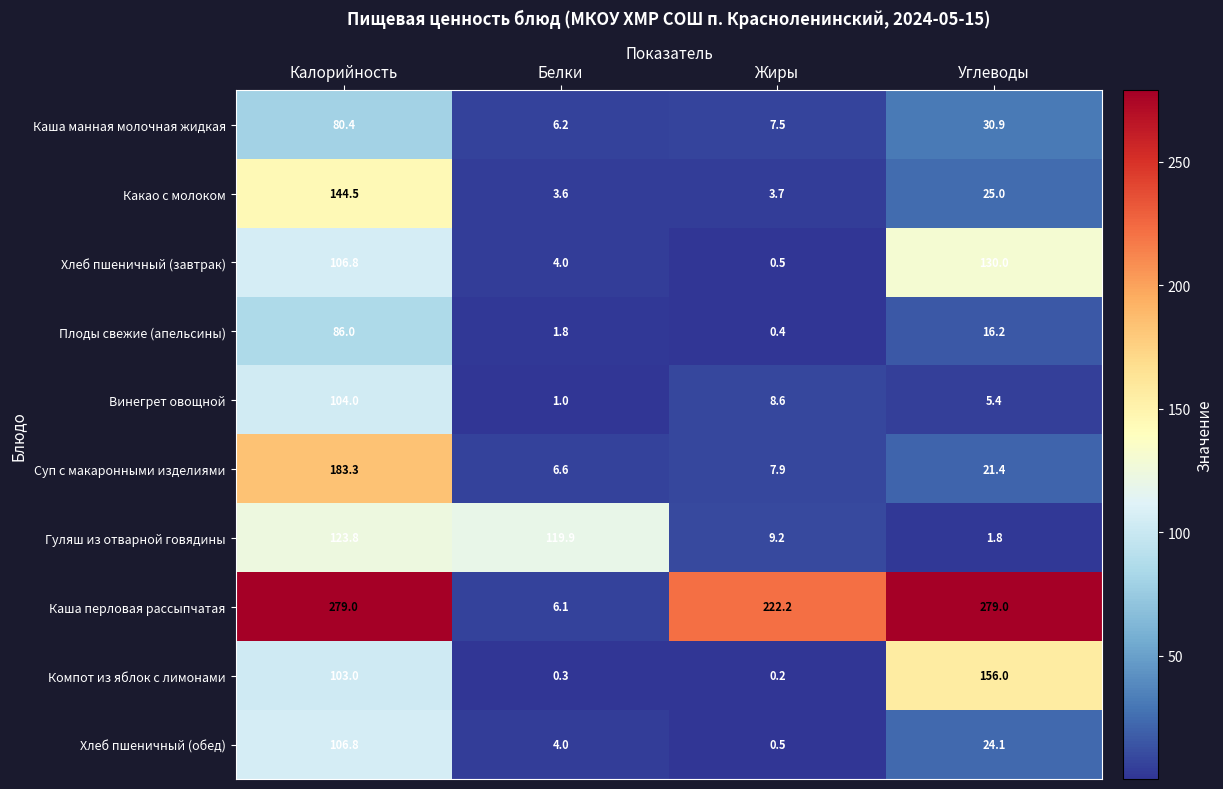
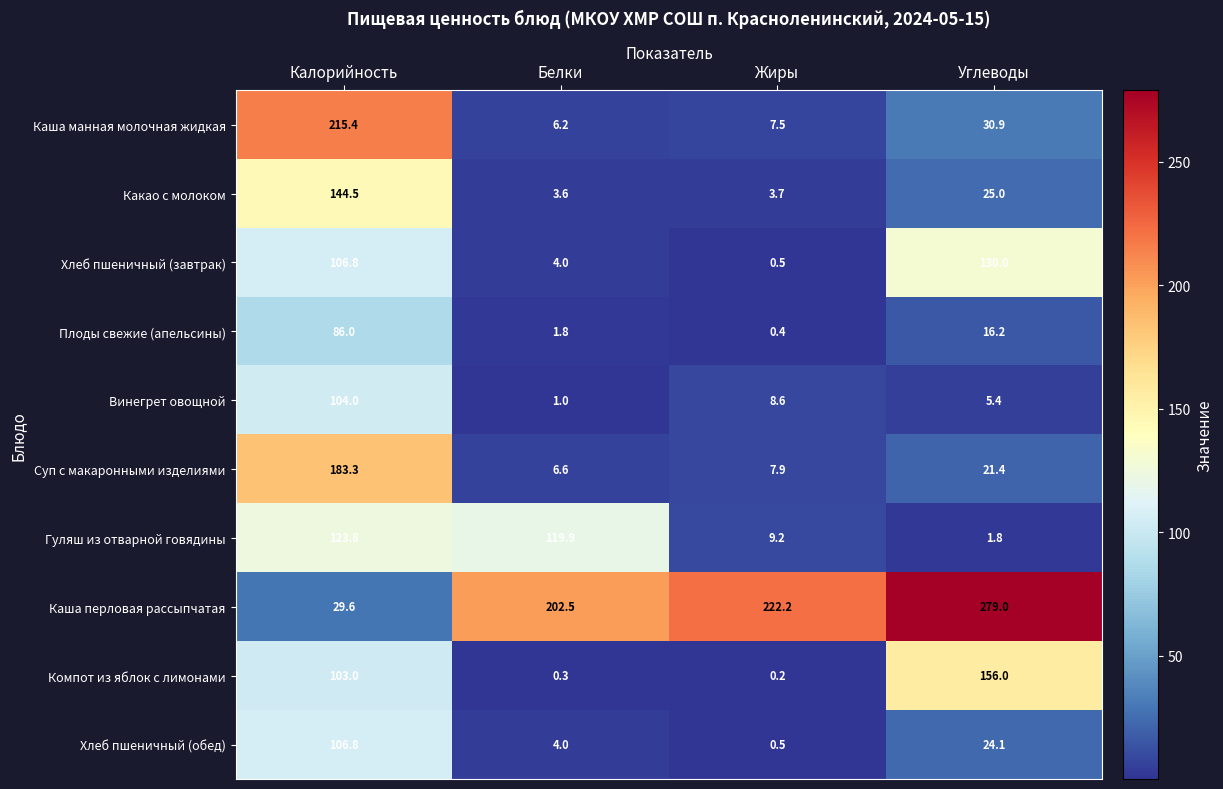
Каша манная молочная жидкая, Калорийность: 80.4 -> 215.4
Каша перловая рассыпчатая, Калорийность: 279.0 -> 29.6
Каша перловая рассыпчатая, Белки: 6.1 -> 202.5
